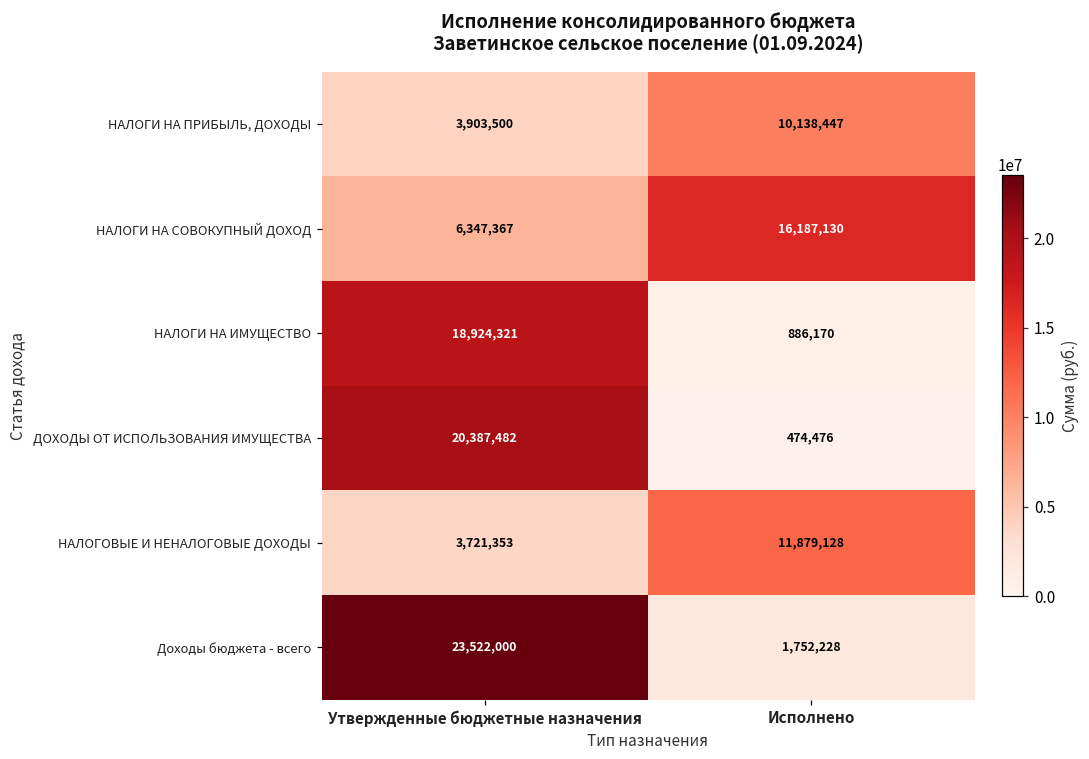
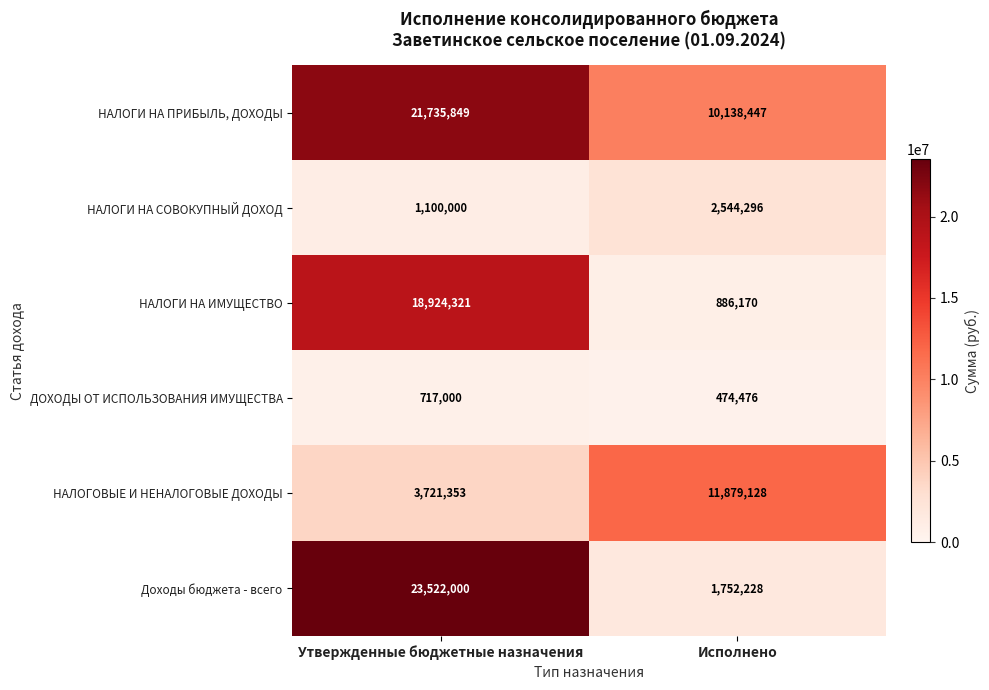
НАЛОГИ НА ПРИБЫЛЬ, ДОХОДЫ, Утвержденные бюджетные назначения: 3,903,500 -> 21,735,849
НАЛОГИ НА СОВОКУПНЫЙ ДОХОД, Утвержденные бюджетные назначения: 6,347,367 -> 1,100,000
НАЛОГИ НА СОВОКУПНЫЙ ДОХОД, Исполнено: 16,187,130 -> 2,544,296
ДОХОДЫ ОТ ИСПОЛЬЗОВАНИЯ ИМУЩЕСТВА, Утвержденные бюджетные назначения: 20,387,482 -> 717,000
